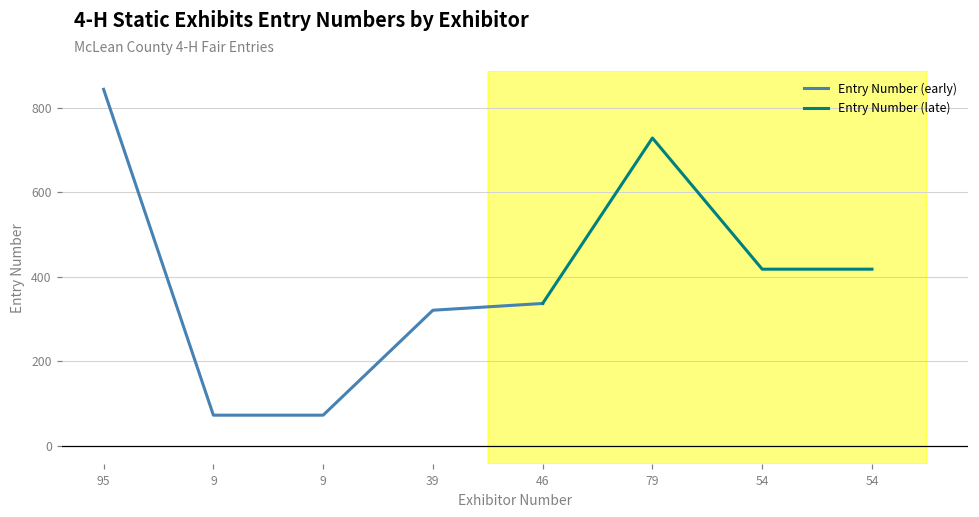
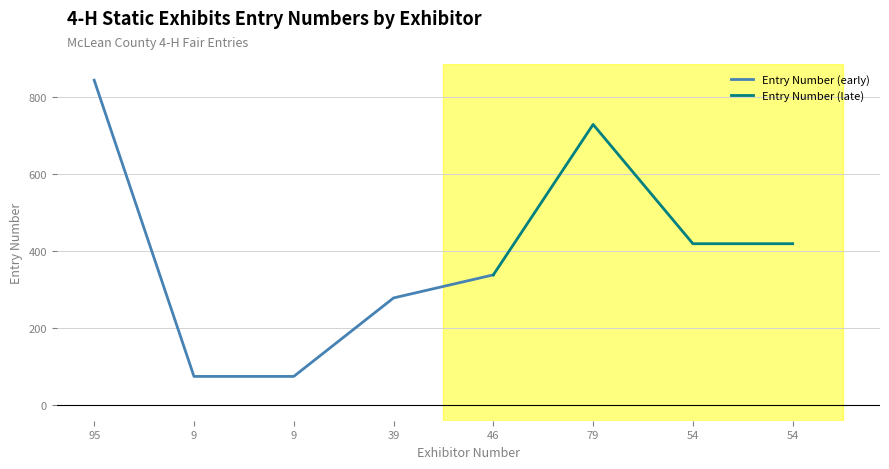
Entry Number (early), 39: 320 -> 280
